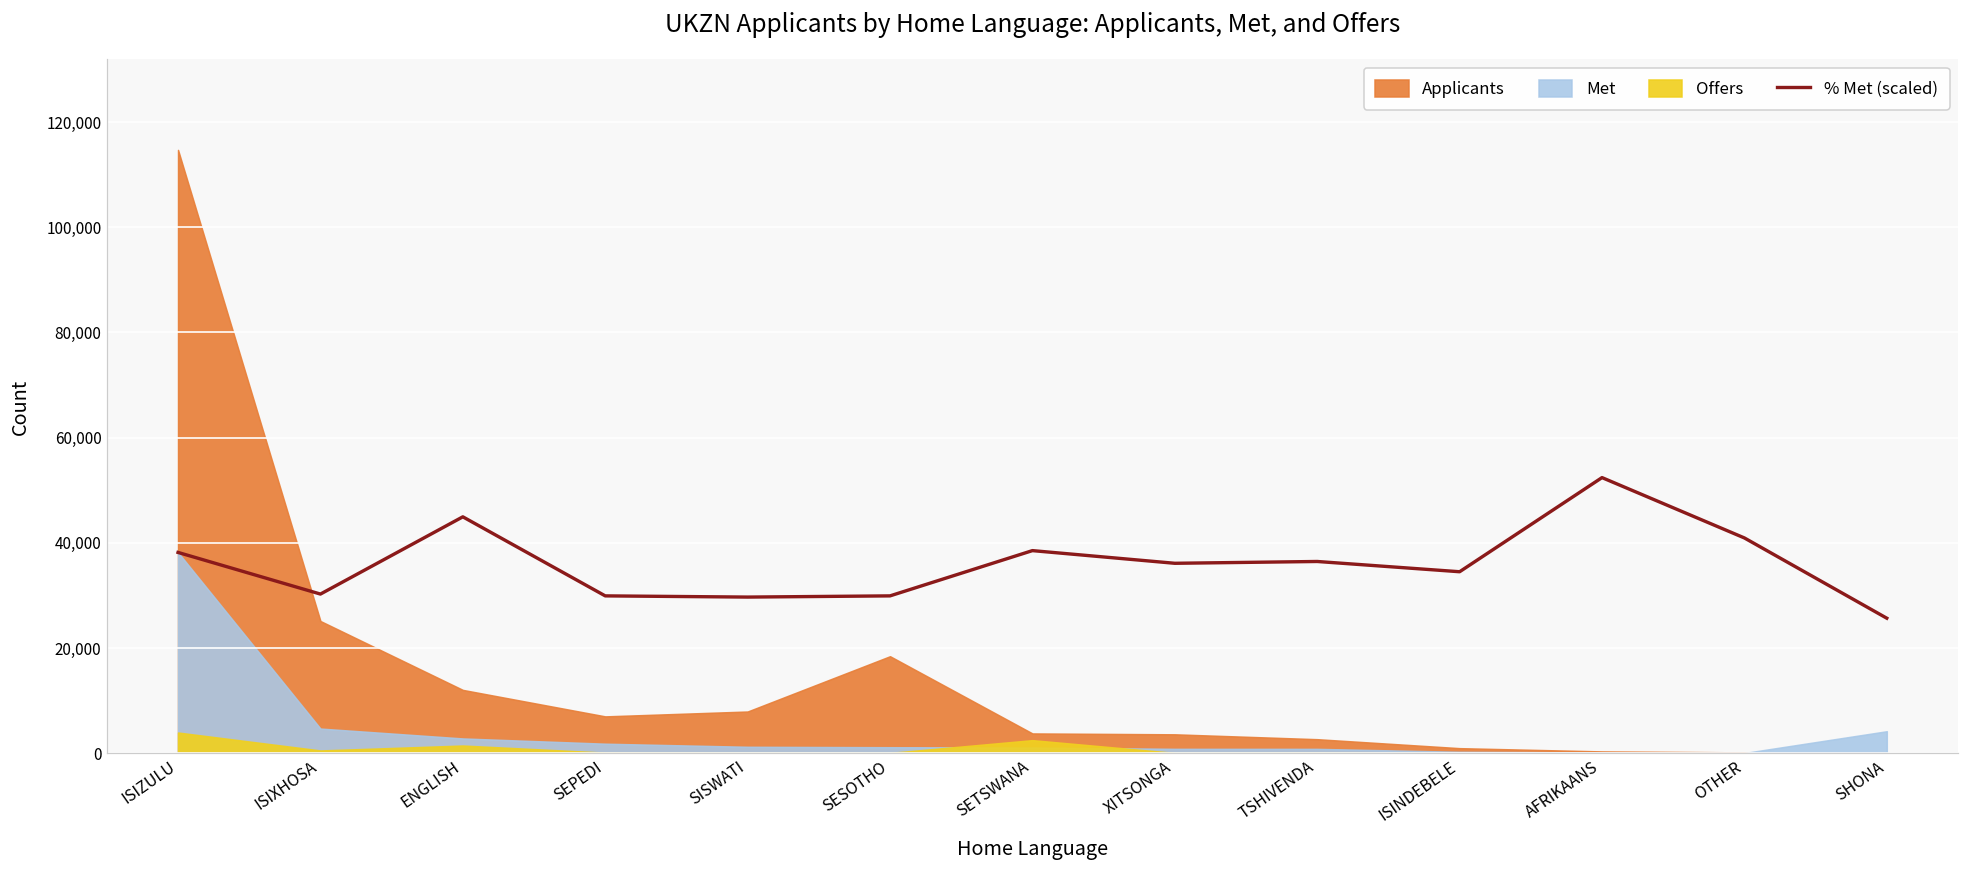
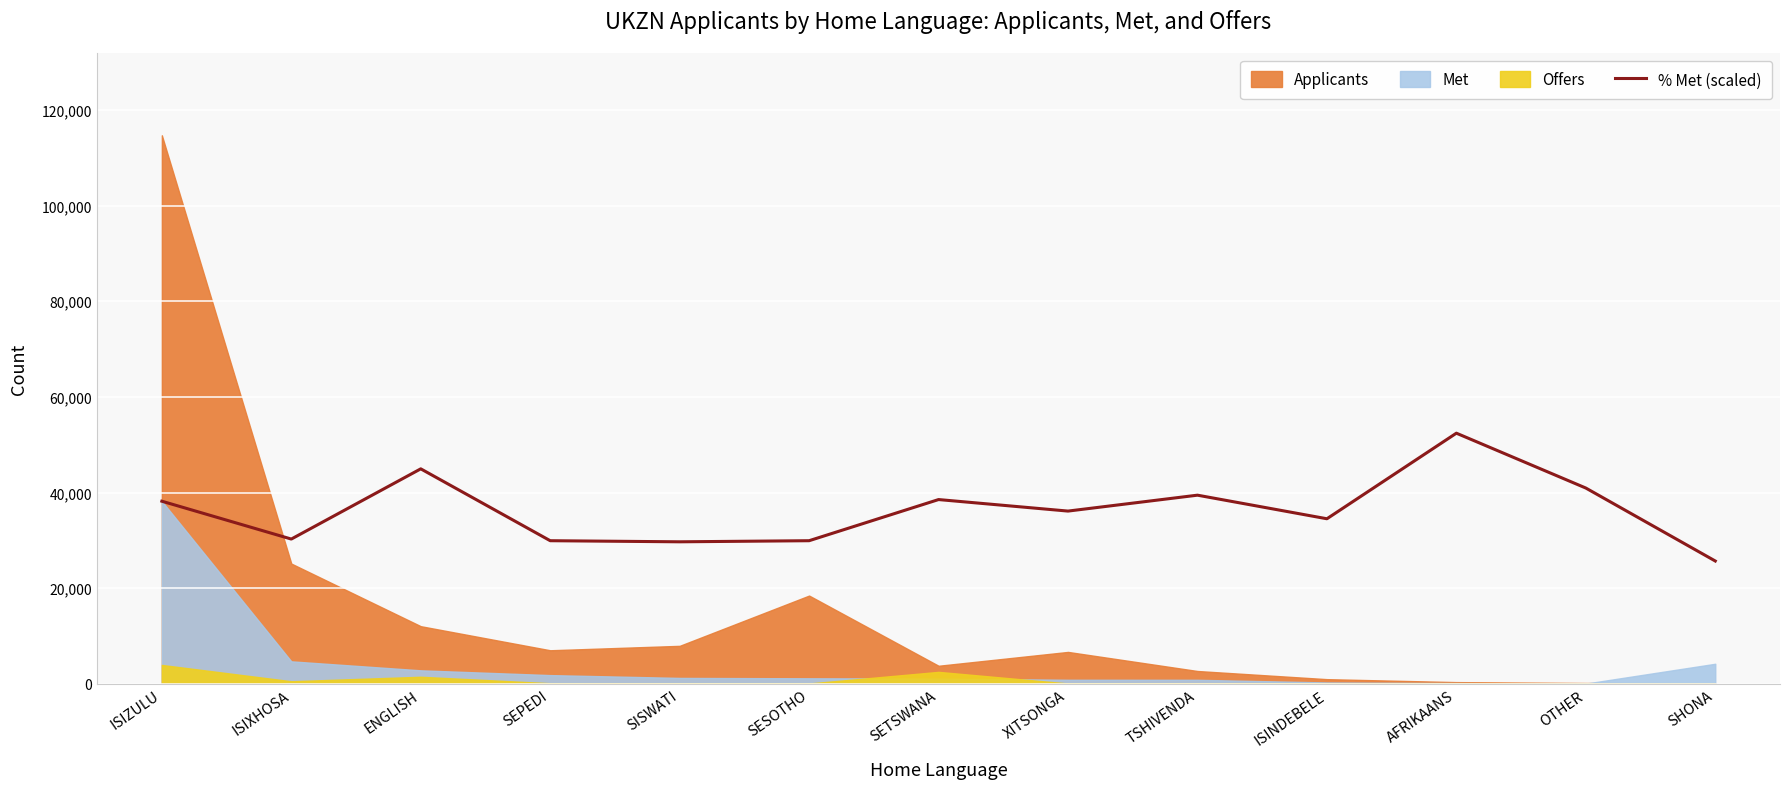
Applicants, XITSONGA: 4,000 -> 7,000
% Met (scaled), TSHIVENDA: 36,000 -> 39,000
